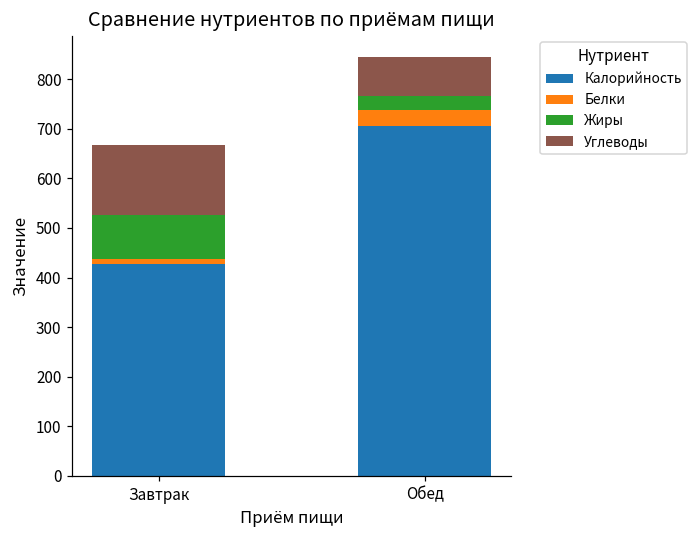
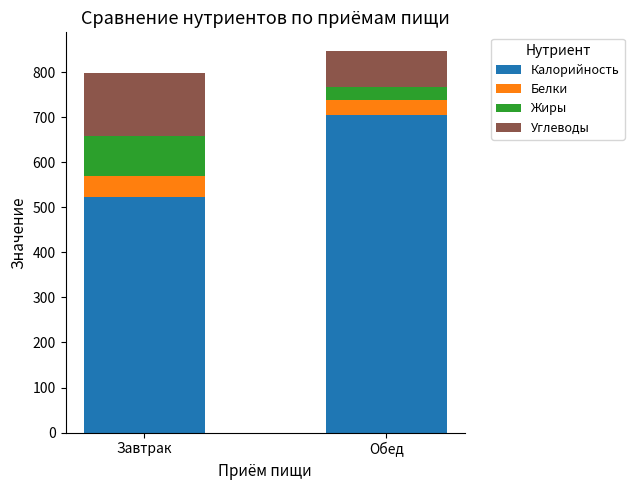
Калорийность, Завтрак: 430 -> 520
Белки, Завтрак: 10 -> 50
